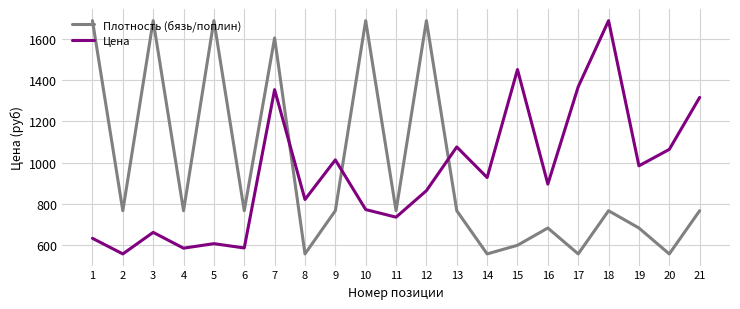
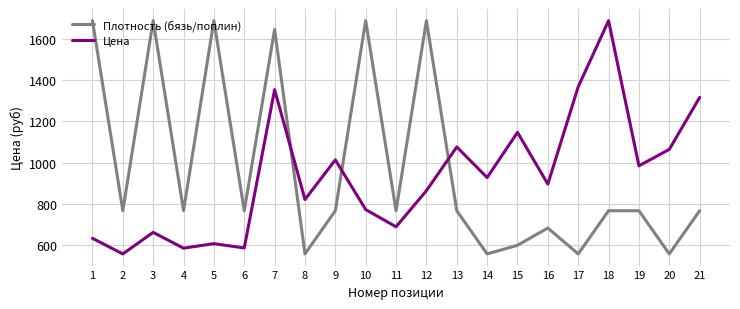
Плотность (бязь/поплин), 7: 1610 -> 1650
Цена, 11: 730 -> 690
Цена, 15: 1450 -> 1150
Плотность (бязь/поплин), 19: 680 -> 770
